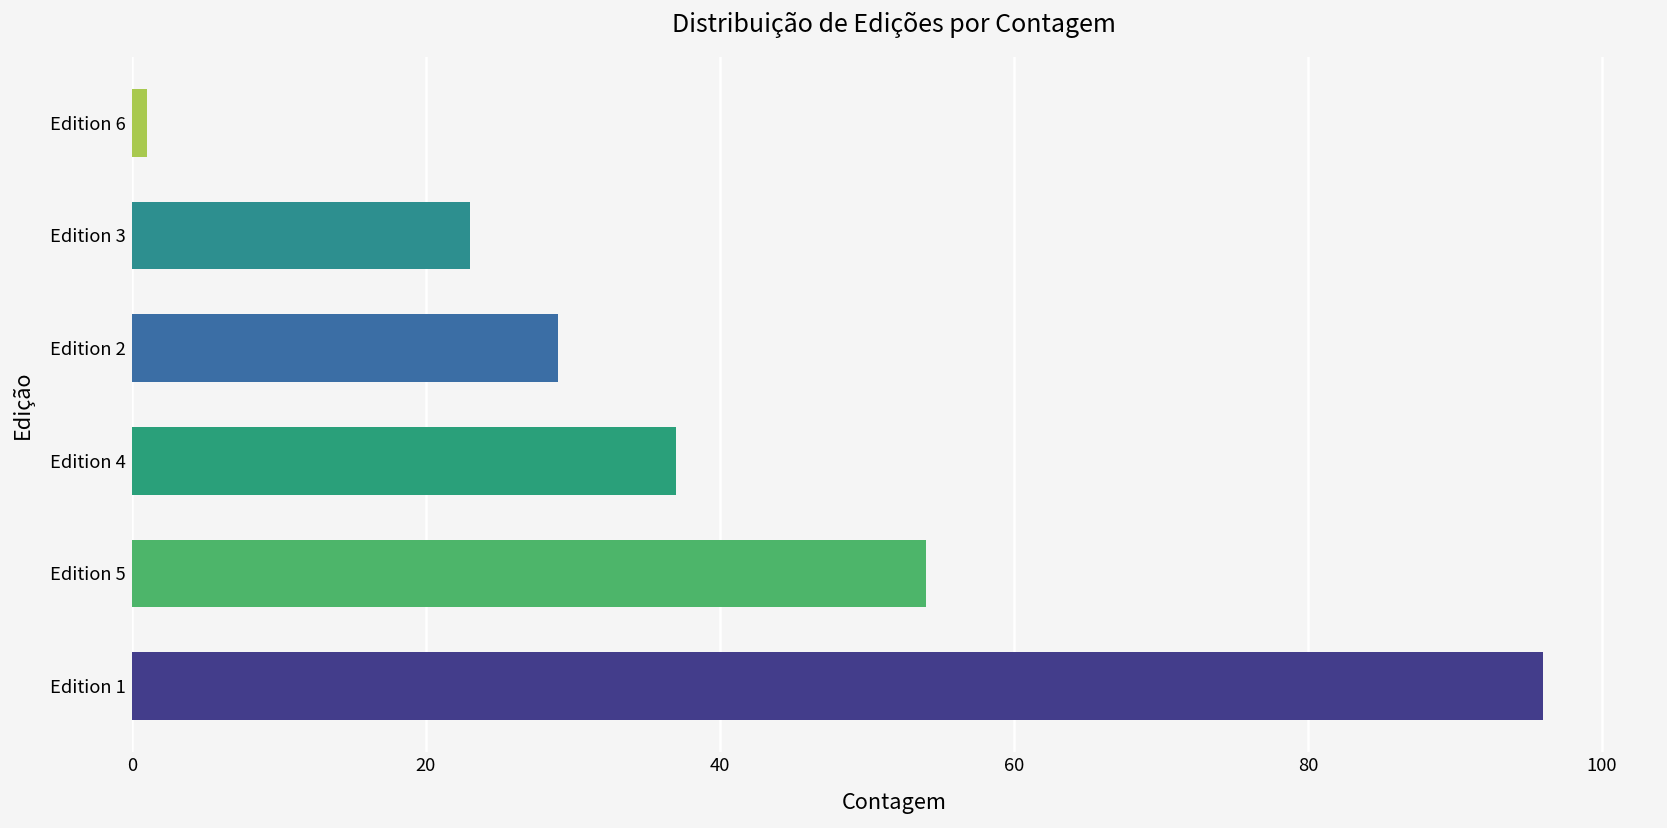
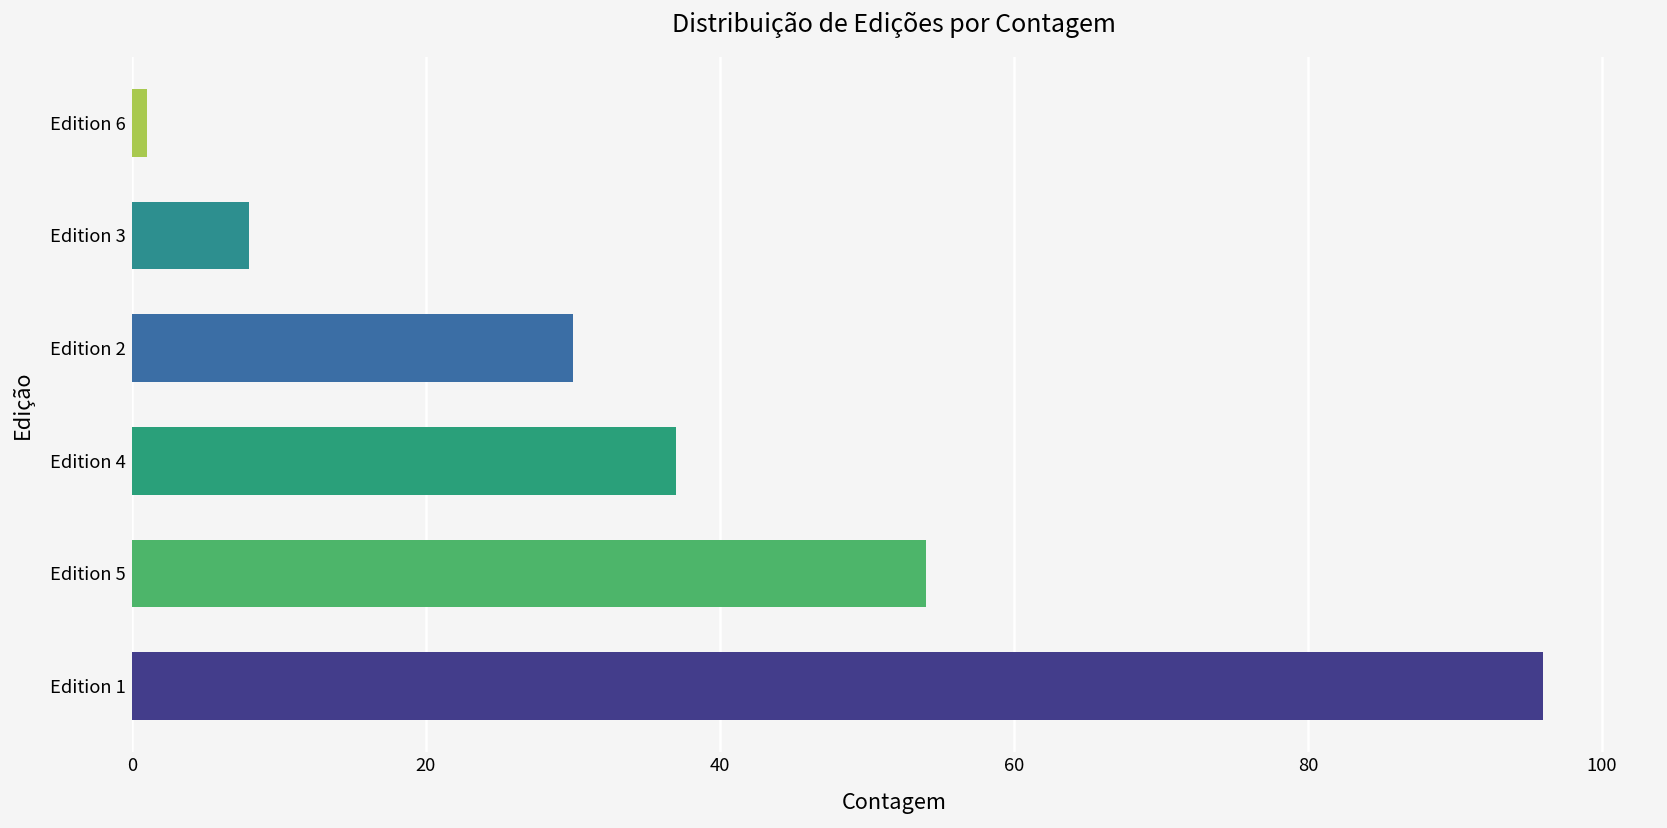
Edition 3: 23 -> 8
Edition 2: 29 -> 30
